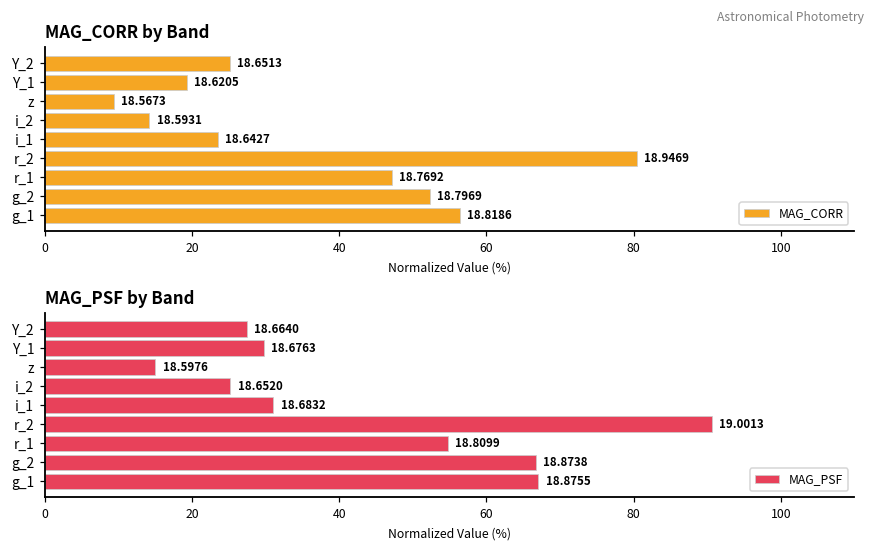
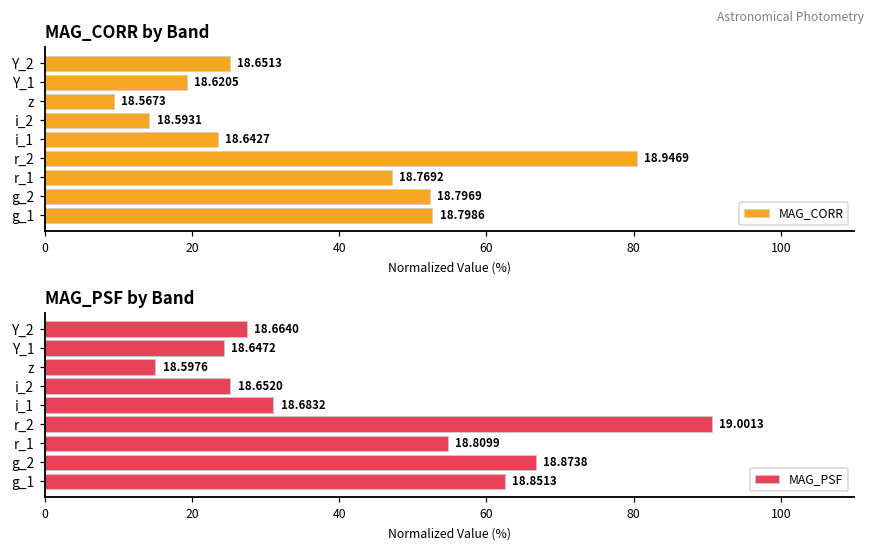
MAG_CORR by Band, g_1: 18.8186 -> 18.7986
MAG_PSF by Band, Y_1: 18.6763 -> 18.6472
MAG_PSF by Band, g_1: 18.8755 -> 18.8513
